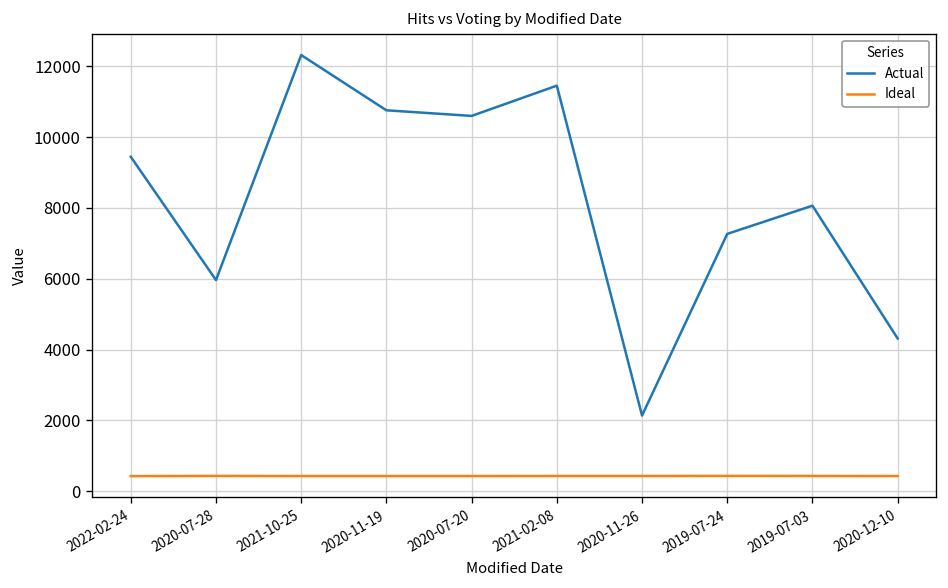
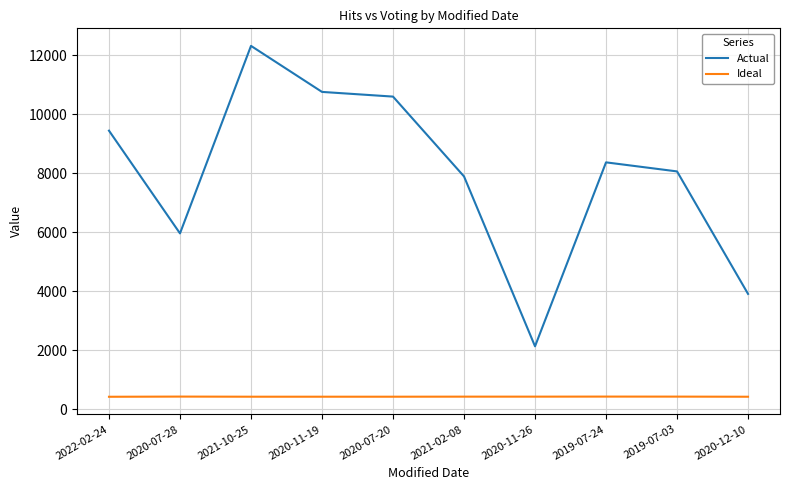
Actual, 2021-02-08: 11500 -> 7900
Actual, 2019-07-24: 7300 -> 8400
Actual, 2020-12-10: 4300 -> 3900
